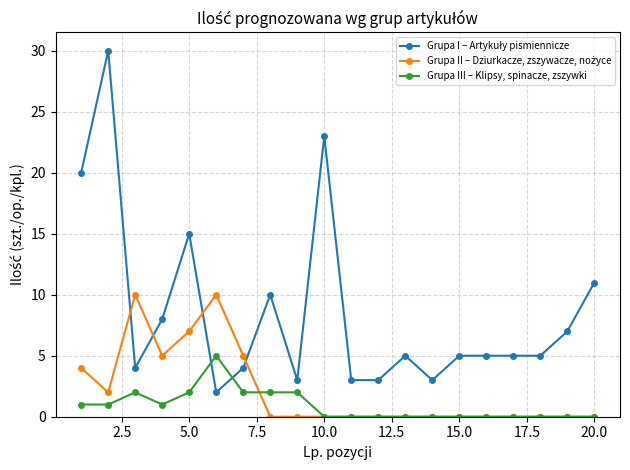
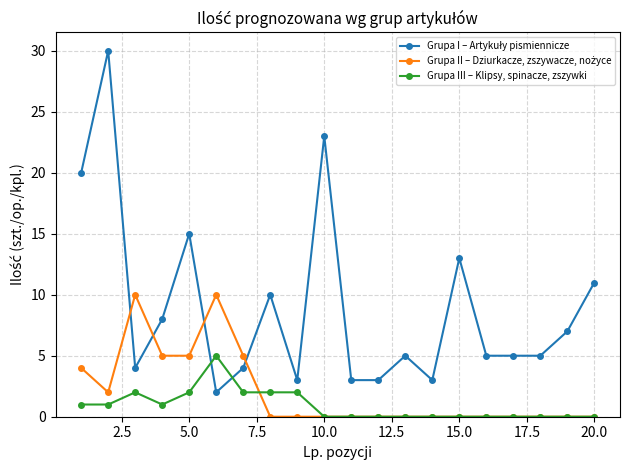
Grupa II – Dziurkacze, zszywacze, nożyce, 5.0: 7 -> 5
Grupa I – Artykuły pismiennicze, 15.0: 5 -> 13
